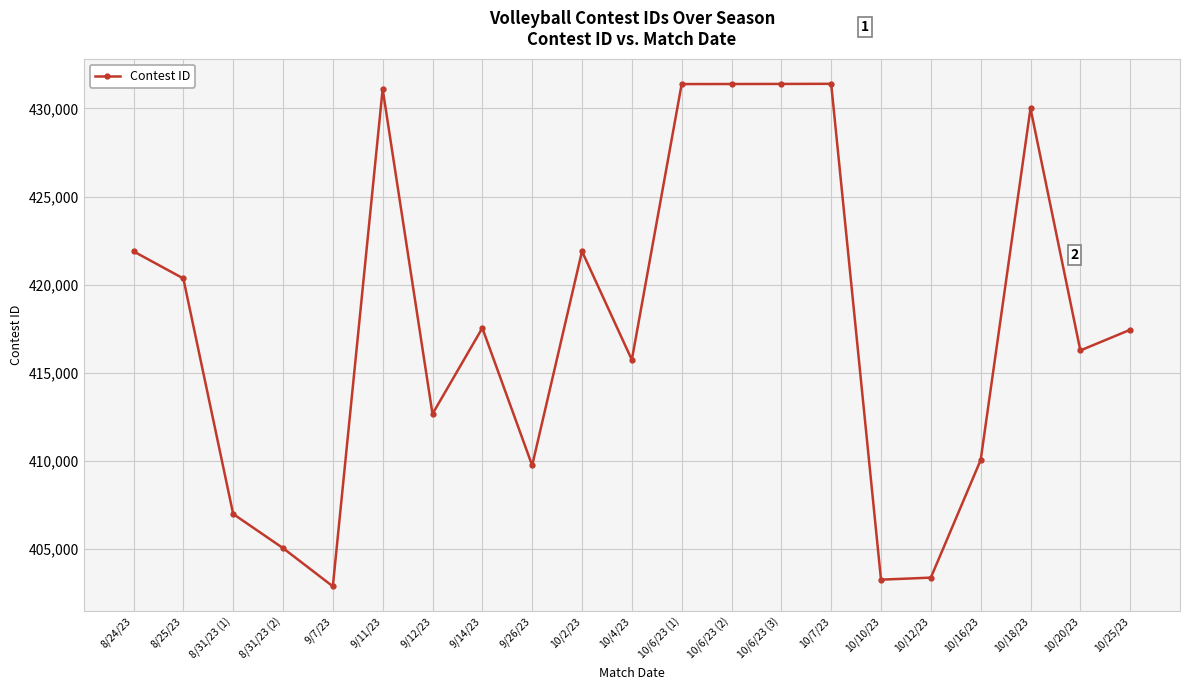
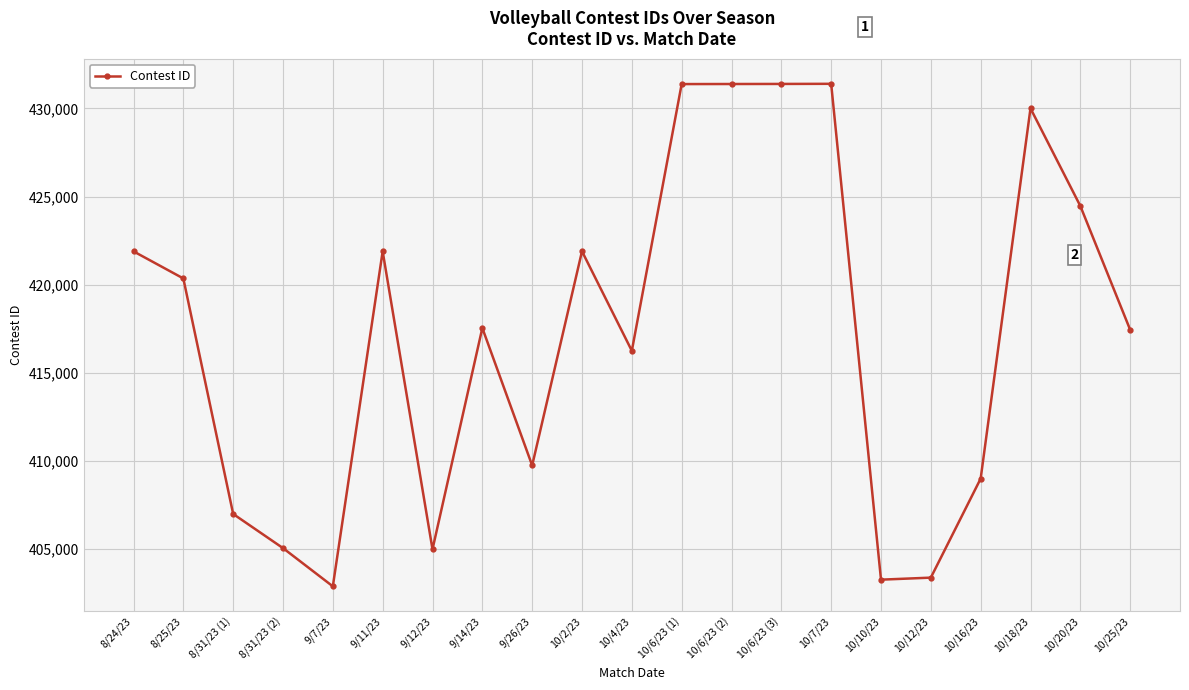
9/11/23: 431,100 -> 421,900
9/12/23: 412,700 -> 405,000
10/4/23: 415,700 -> 416,300
10/16/23: 410,100 -> 409,000
10/20/23: 416,300 -> 424,500
